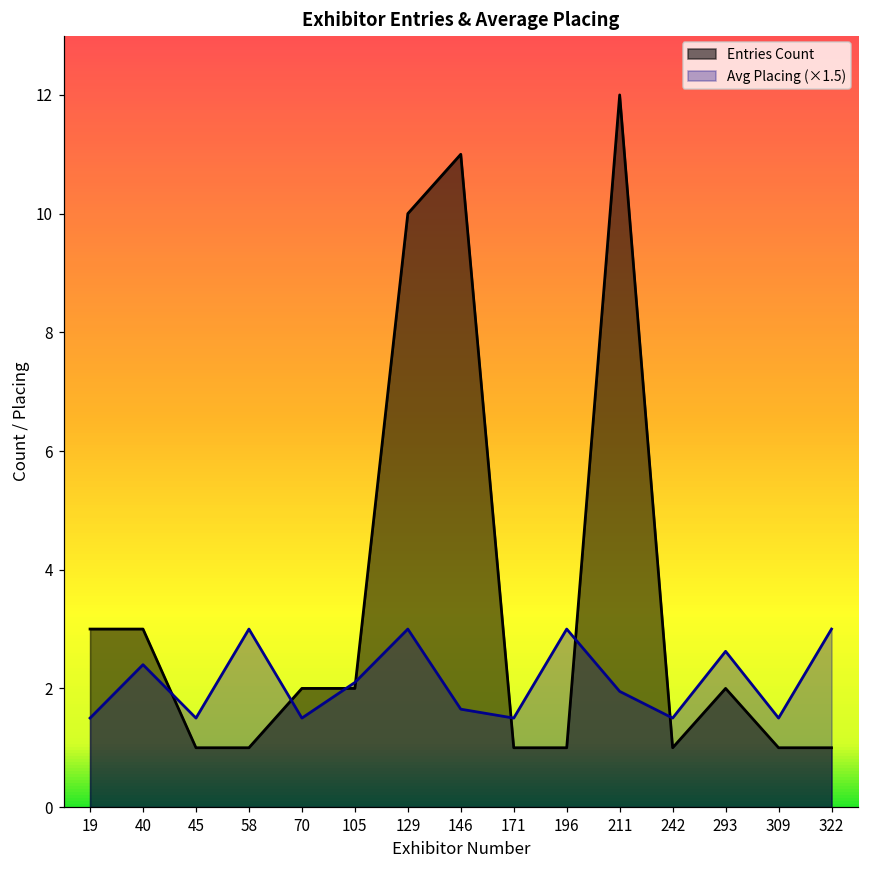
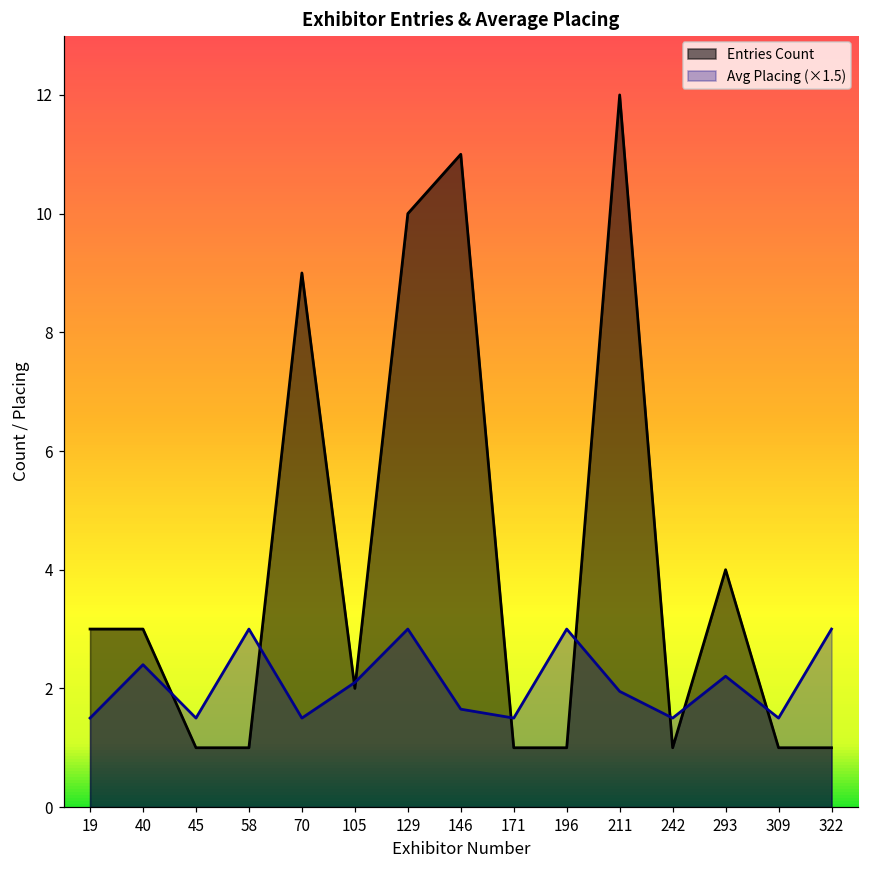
Entries Count, 70: 2 -> 9
Entries Count, 293: 2 -> 4
Avg Placing (×1.5), 293: 2.6 -> 2.2
